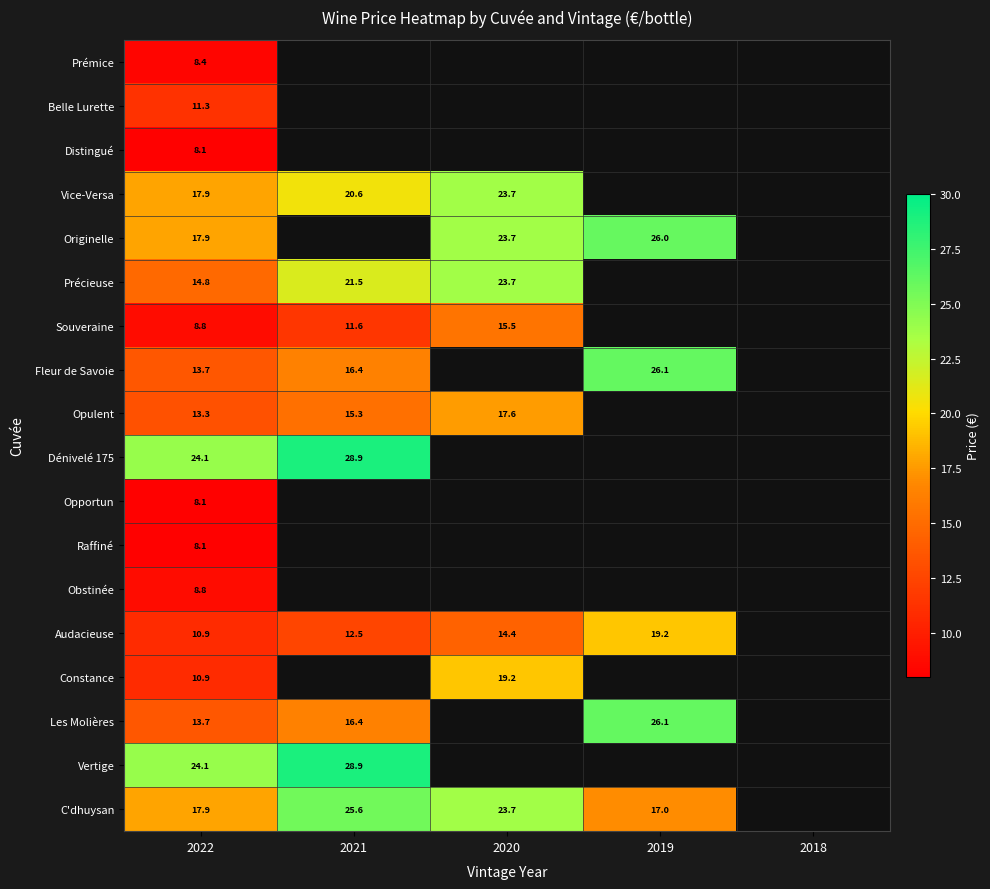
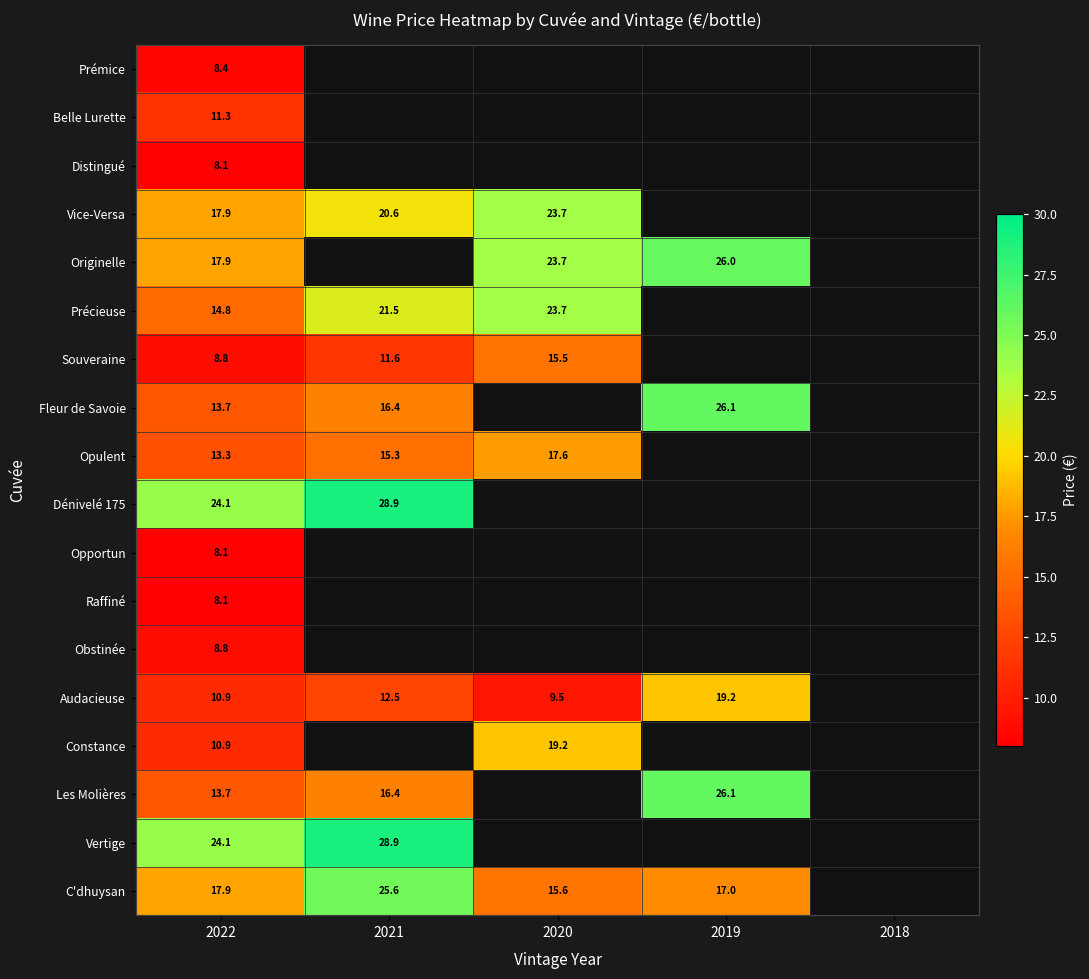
Audacieuse, 2020: 14.4 -> 9.5
C'dhuysan, 2020: 23.7 -> 15.6
